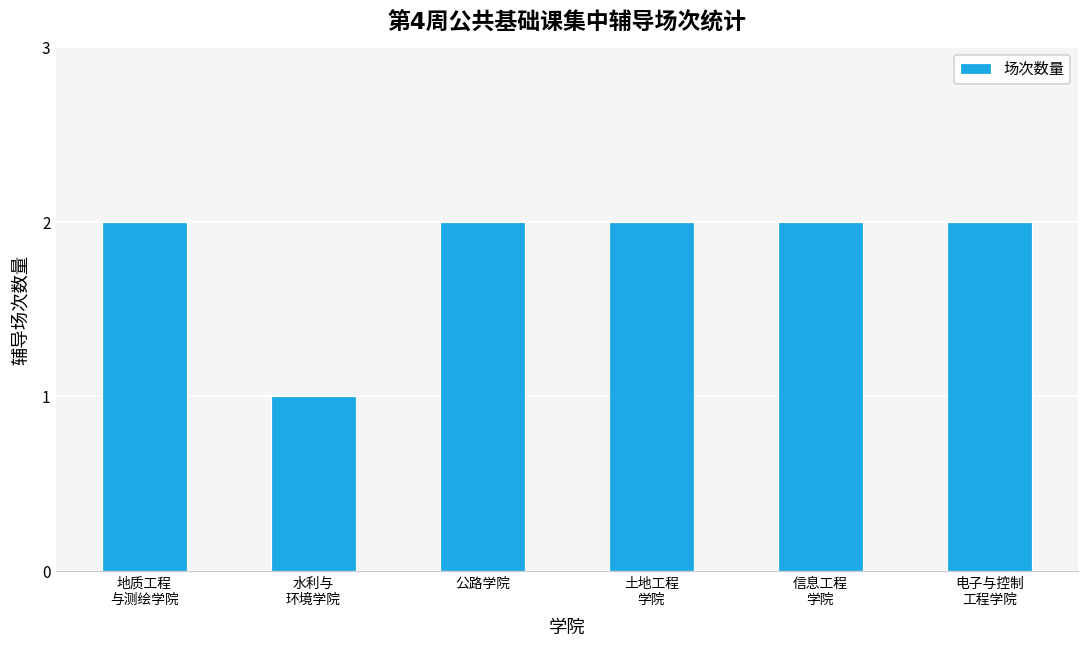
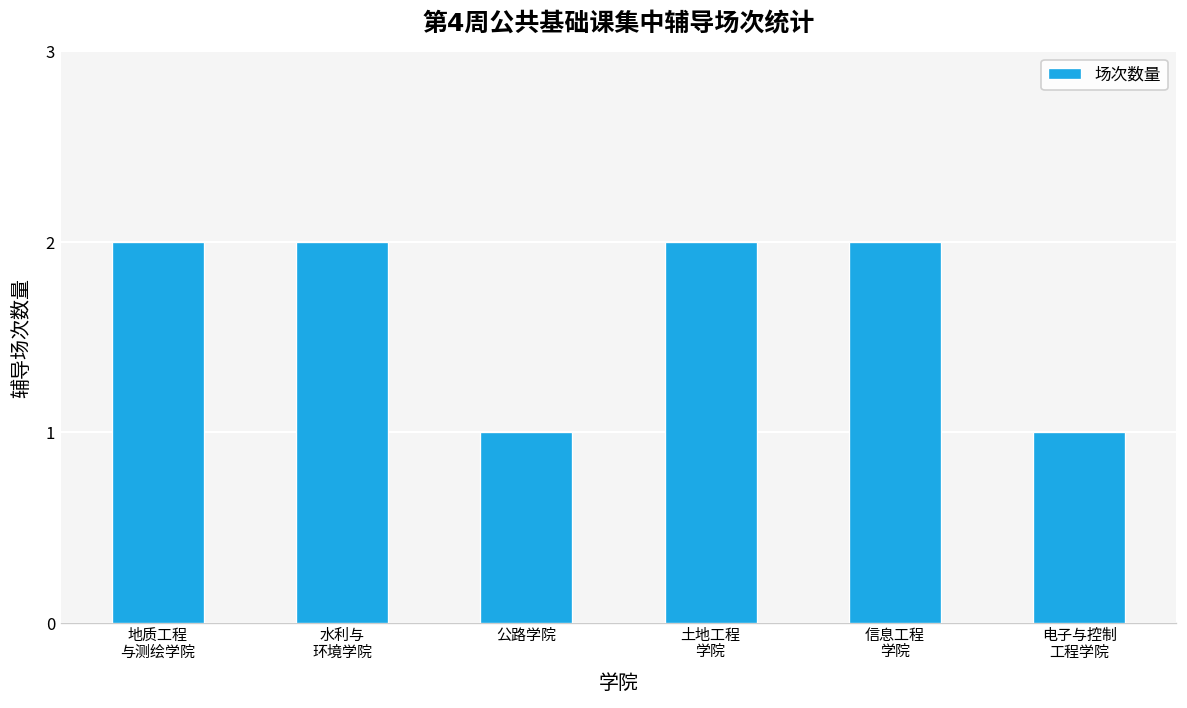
水利与 环境学院: 1 -> 2
公路学院: 2 -> 1
电子与控制 工程学院: 2 -> 1
